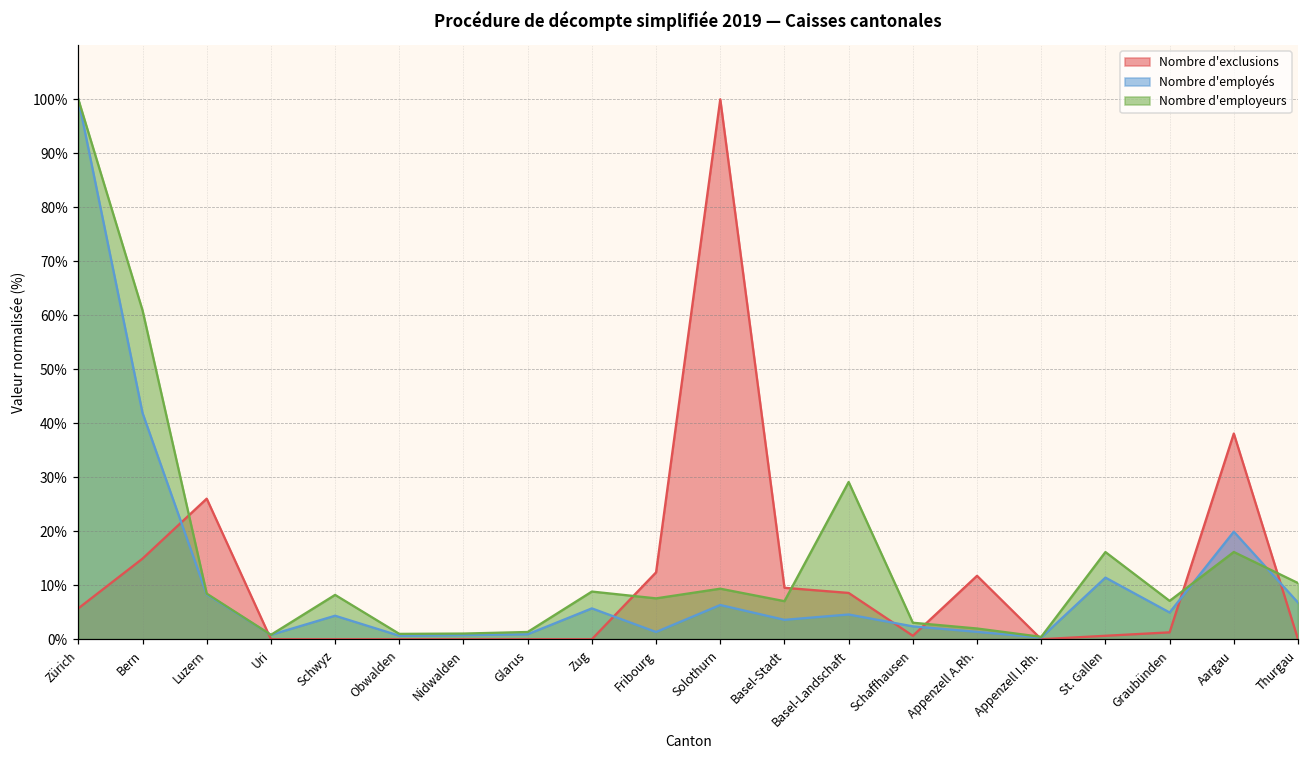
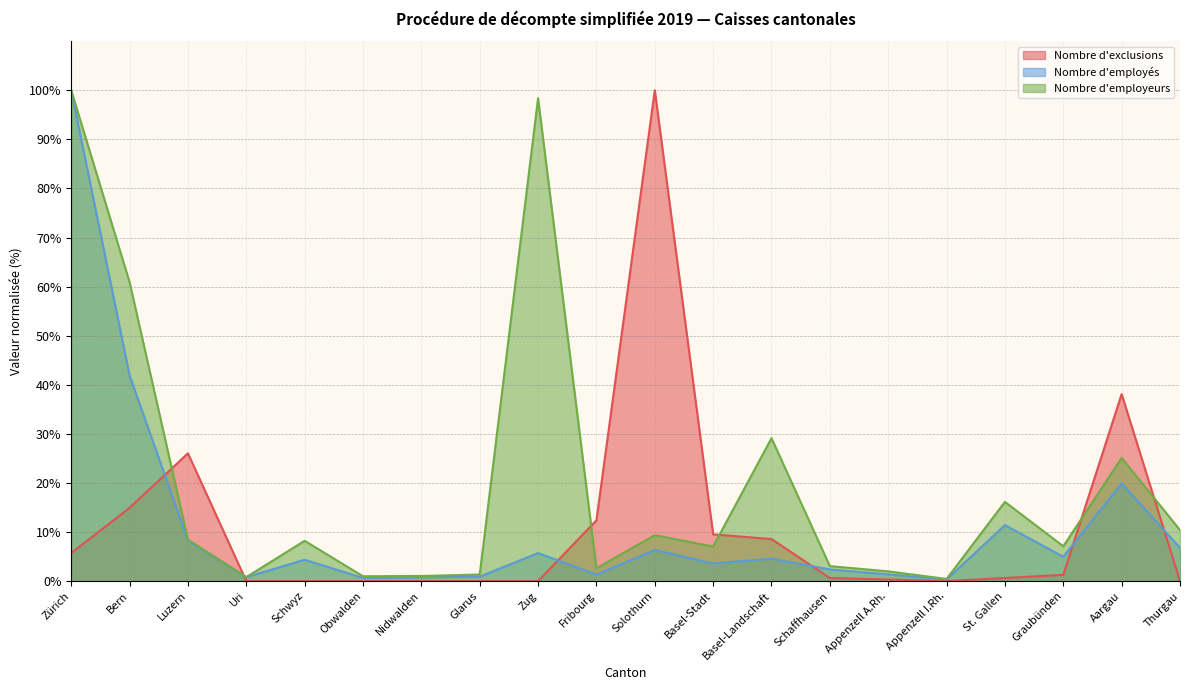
Nombre d'employeurs, Zug: 9% -> 98%
Nombre d'employeurs, Fribourg: 8% -> 3%
Nombre d'exclusions, Appenzell A.Rh.: 12% -> 0%
Nombre d'employeurs, Aargau: 16% -> 25%
